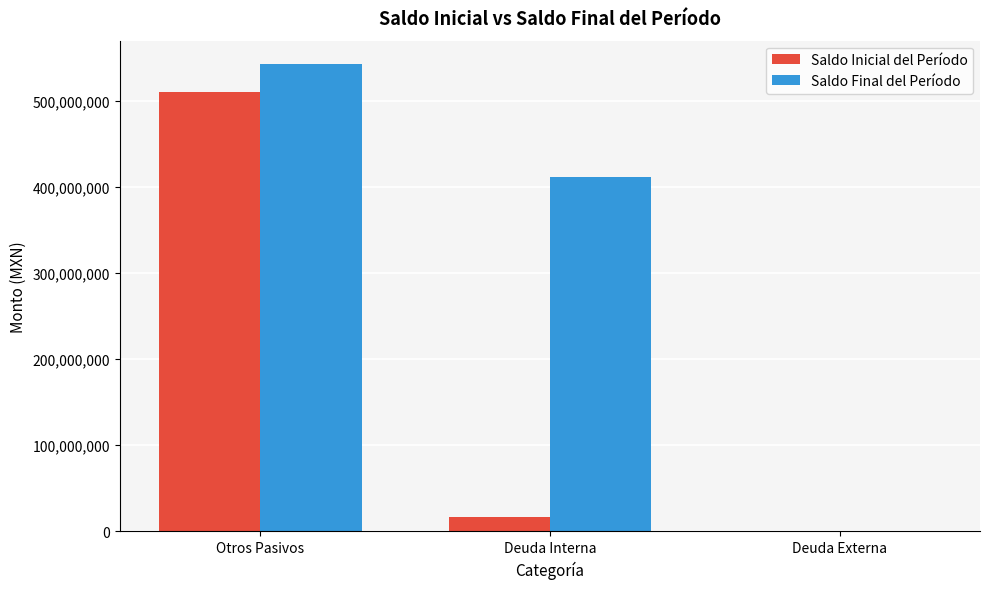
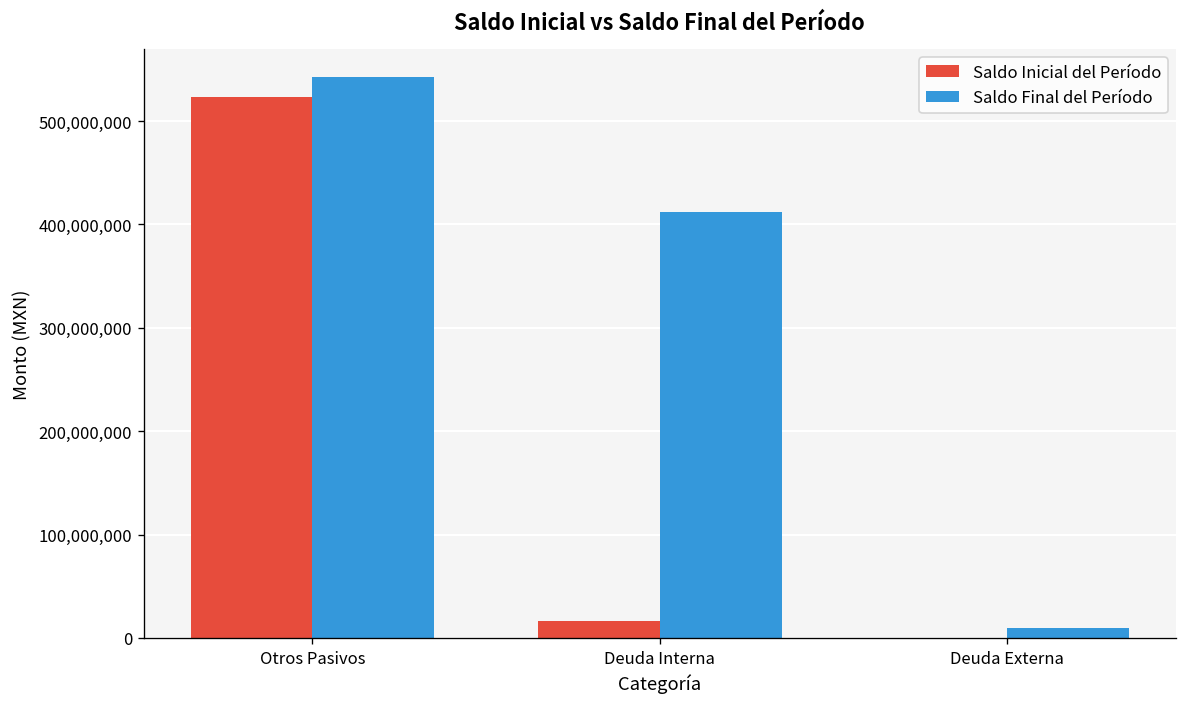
Saldo Inicial del Período, Otros Pasivos: 510,000,000 -> 520,000,000
Saldo Final del Período, Deuda Externa: 0 -> 10,000,000
